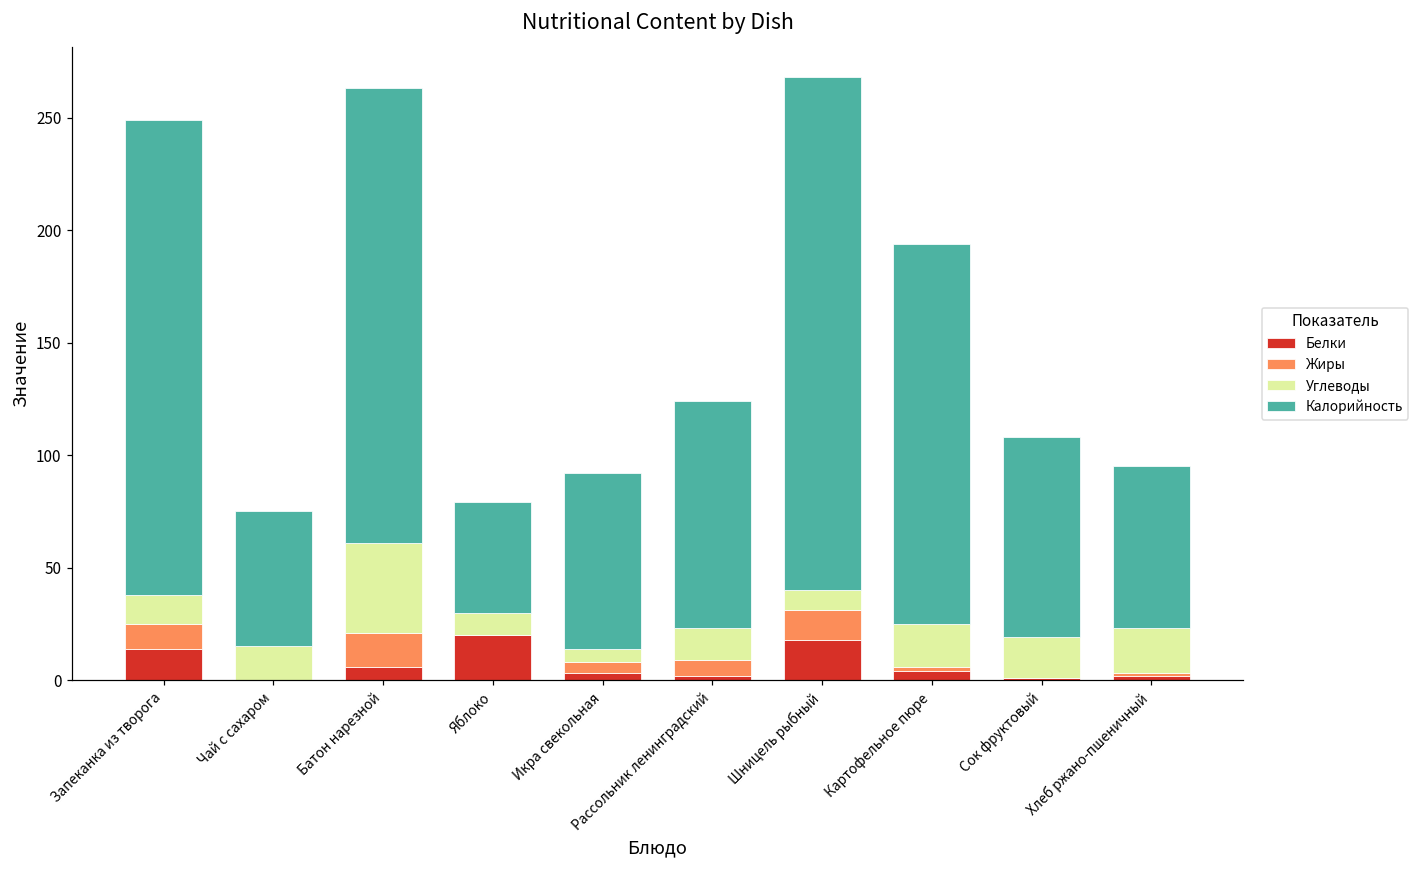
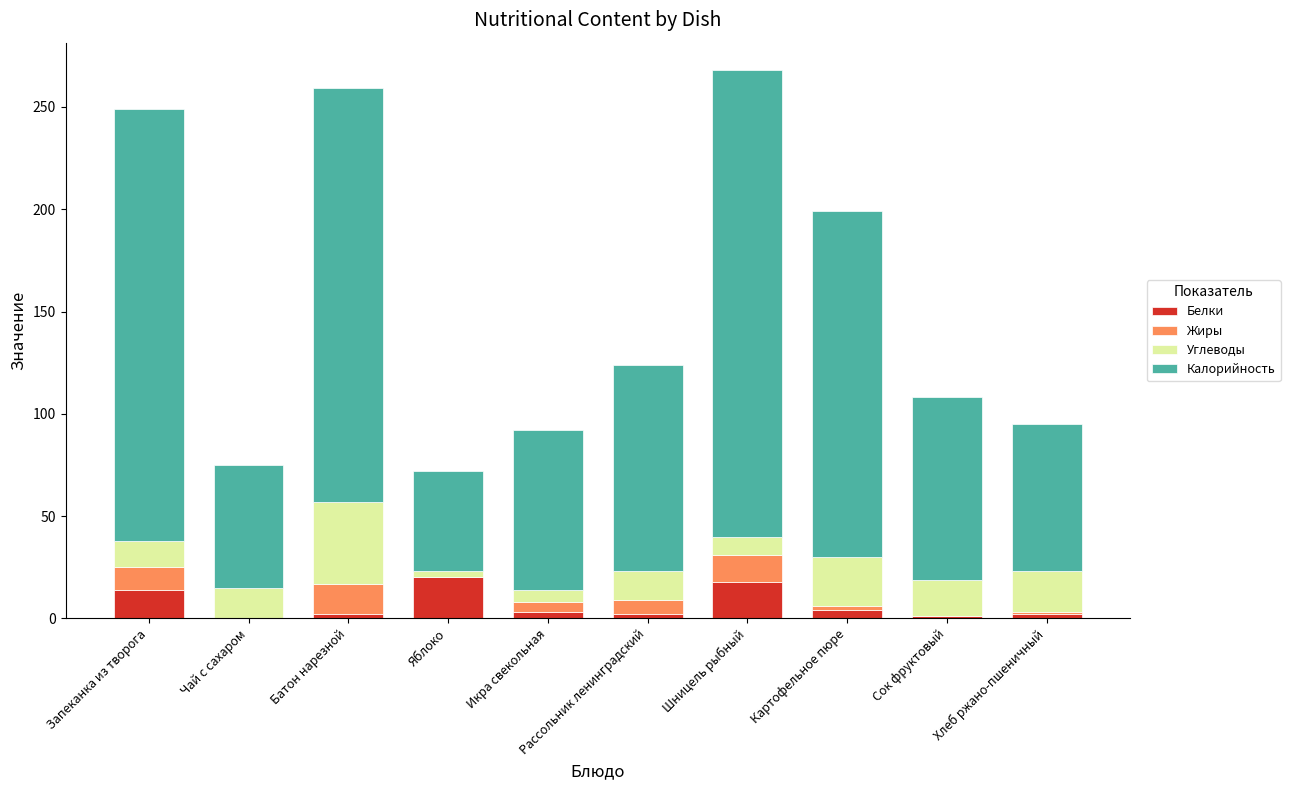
Белки, Батон нарезной: 6 -> 2
Углеводы, Яблоко: 10 -> 3
Углеводы, Картофельное пюре: 19 -> 24
